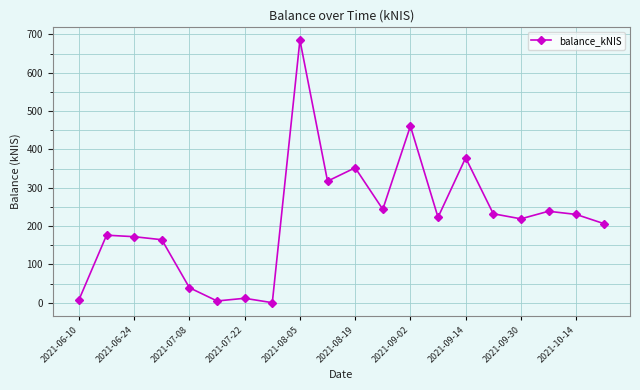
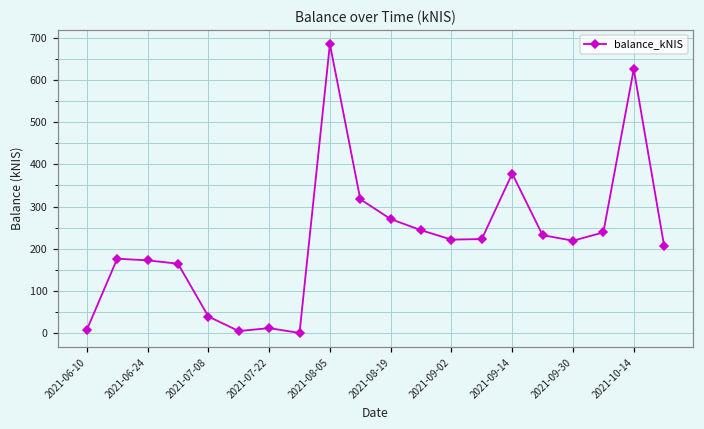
2021-08-19: 350 -> 270
2021-09-02: 460 -> 220
2021-10-14: 230 -> 630
